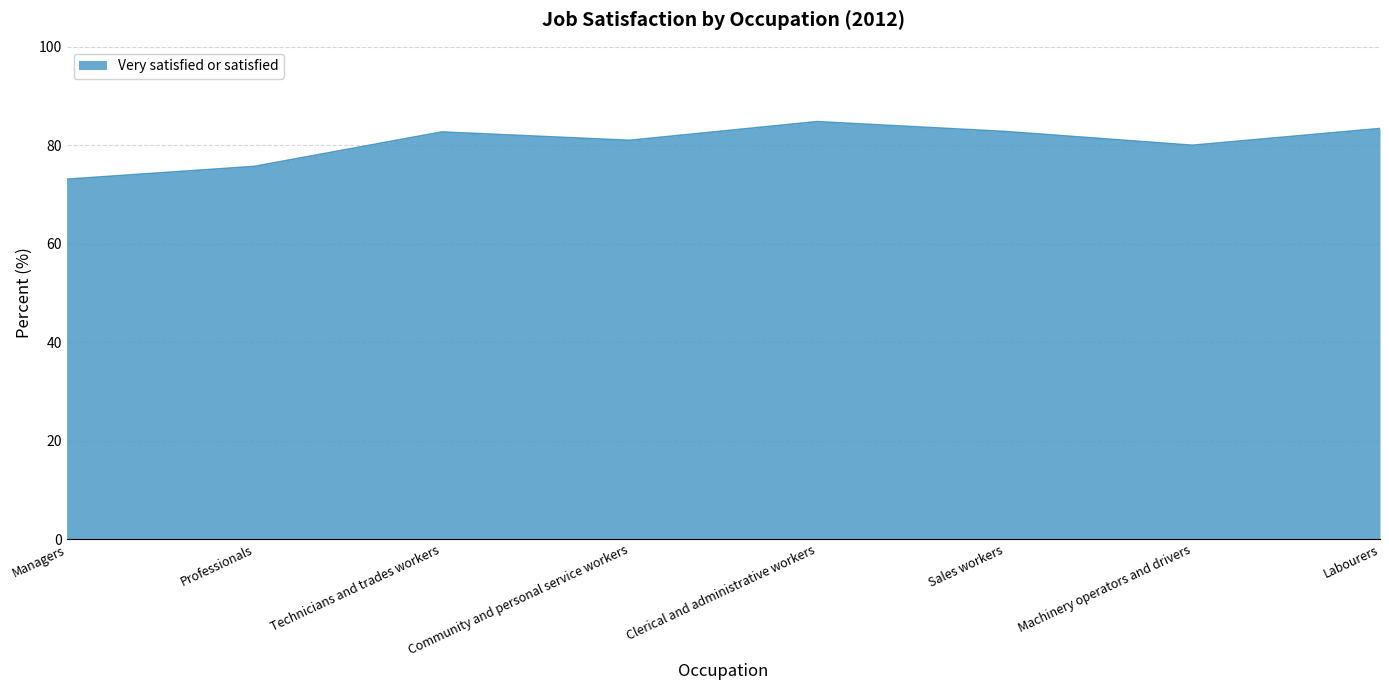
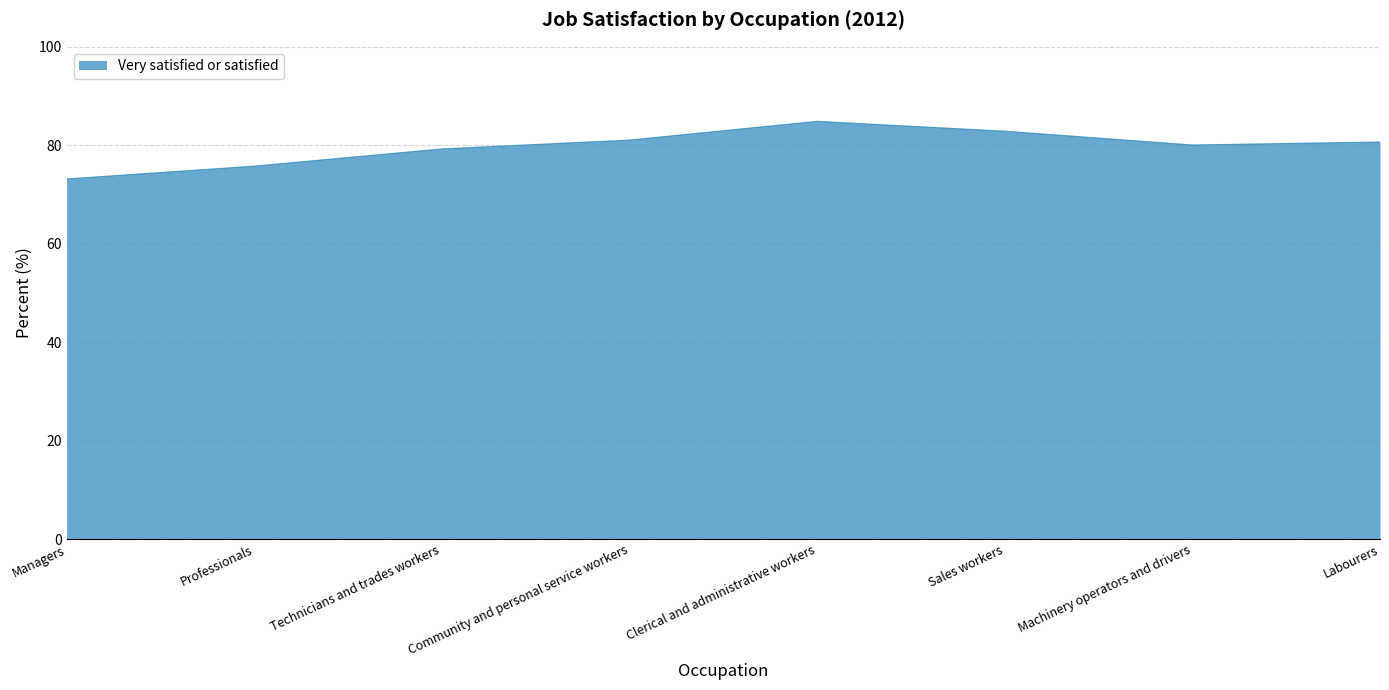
Technicians and trades workers: 83 -> 79
Labourers: 83 -> 81
